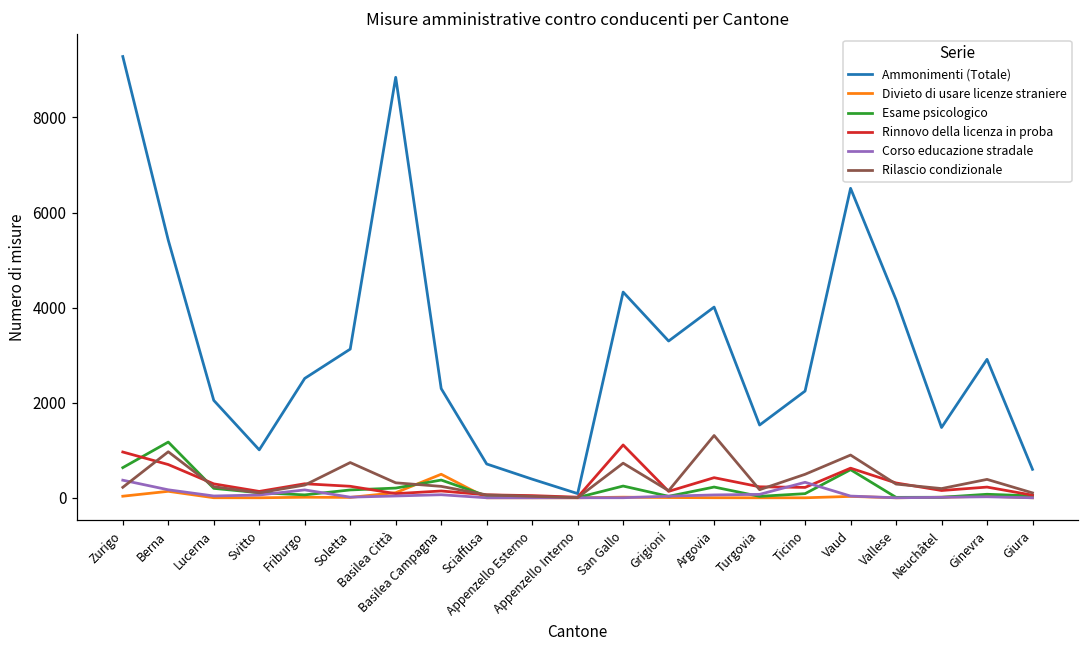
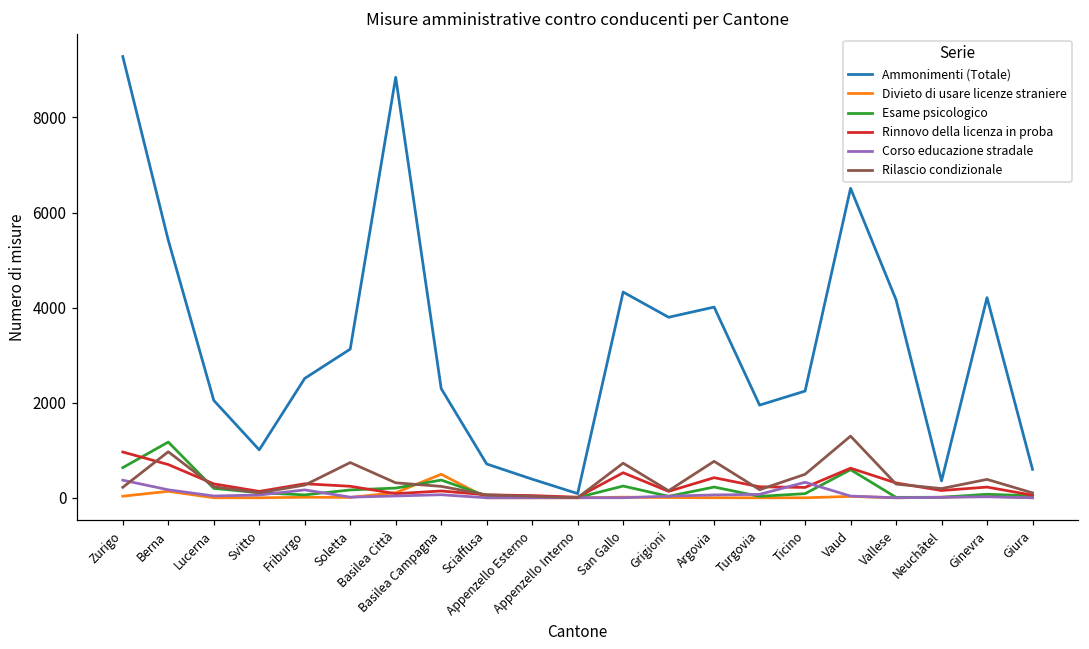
Rinnovo della licenza in proba, San Gallo: 1100 -> 500
Ammonimenti (Totale), Grigioni: 3300 -> 3800
Rilascio condizionale, Argovia: 1300 -> 800
Ammonimenti (Totale), Turgovia: 1500 -> 1900
Rilascio condizionale, Vaud: 900 -> 1300
Ammonimenti (Totale), Neuchâtel: 1500 -> 400
Ammonimenti (Totale), Ginevra: 2900 -> 4200
